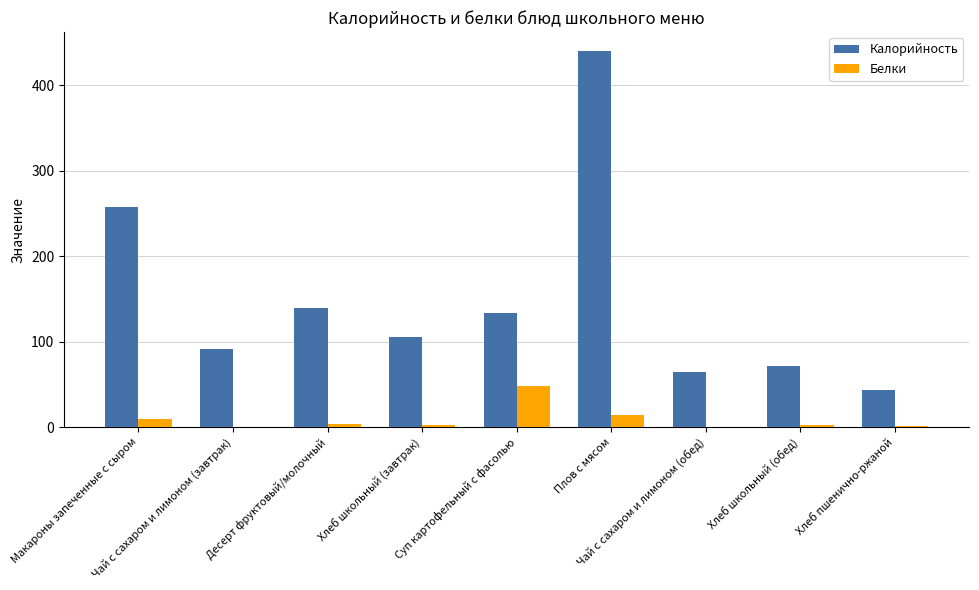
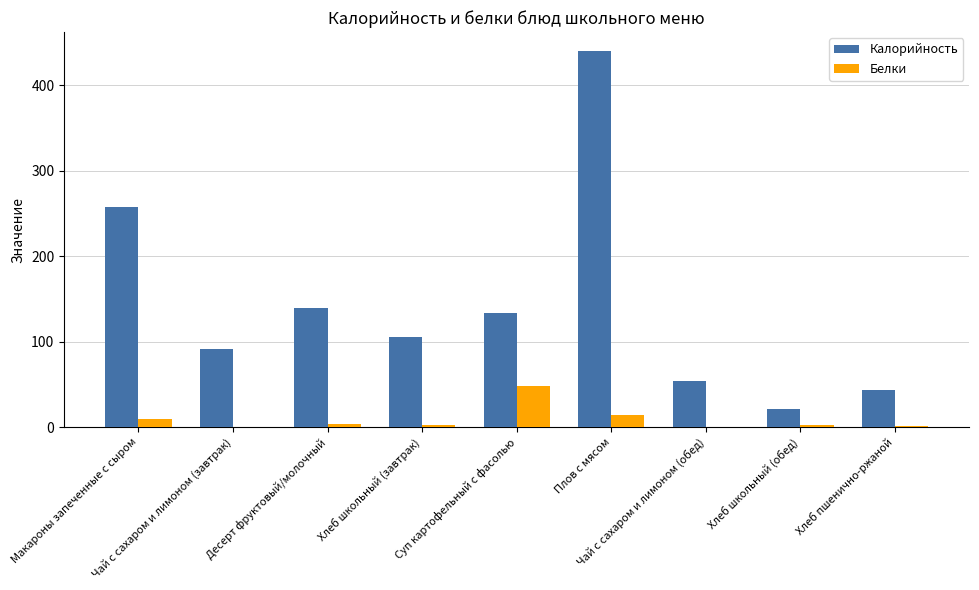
Калорийность, Чай с сахаром и лимоном (обед): 60 -> 50
Калорийность, Хлеб школьный (обед): 70 -> 20
